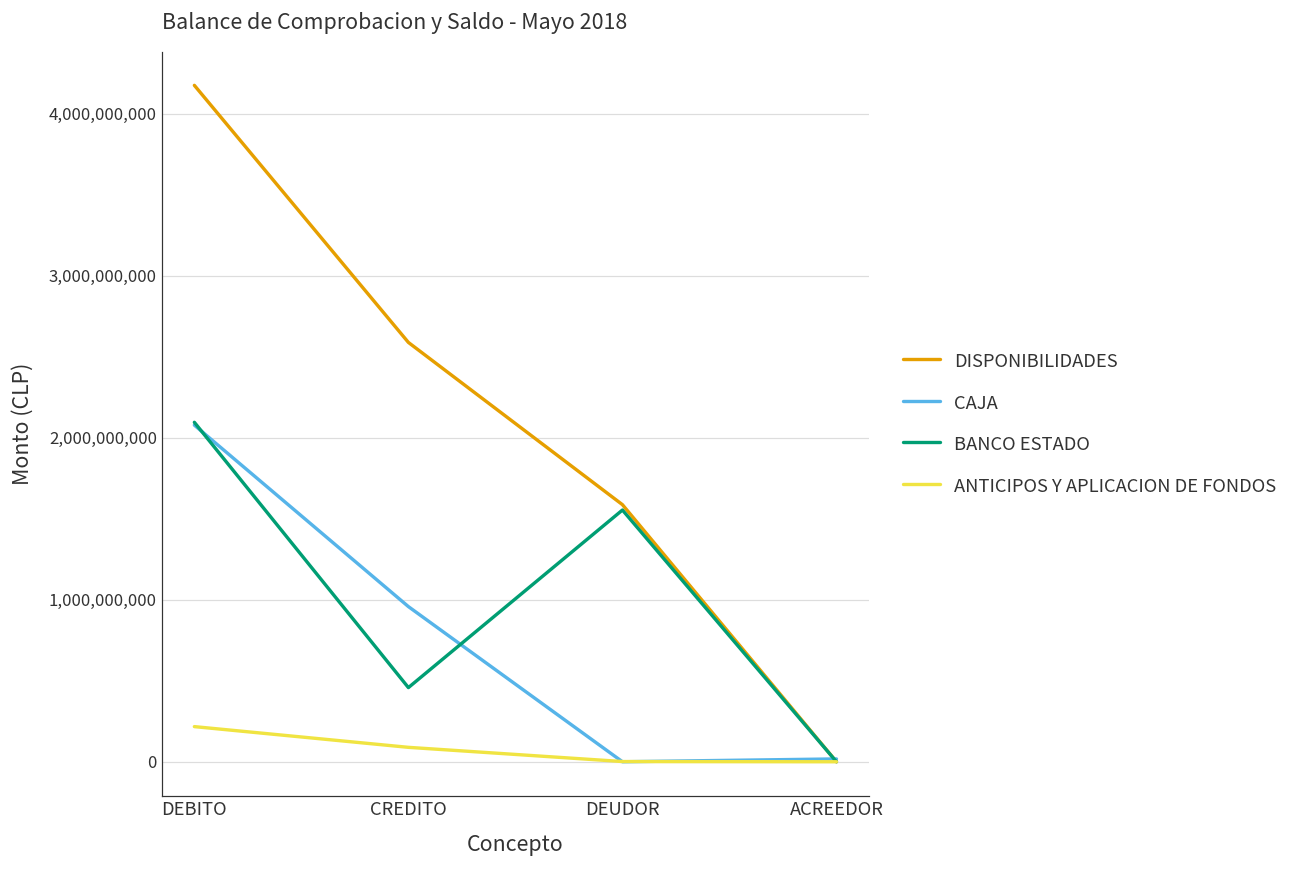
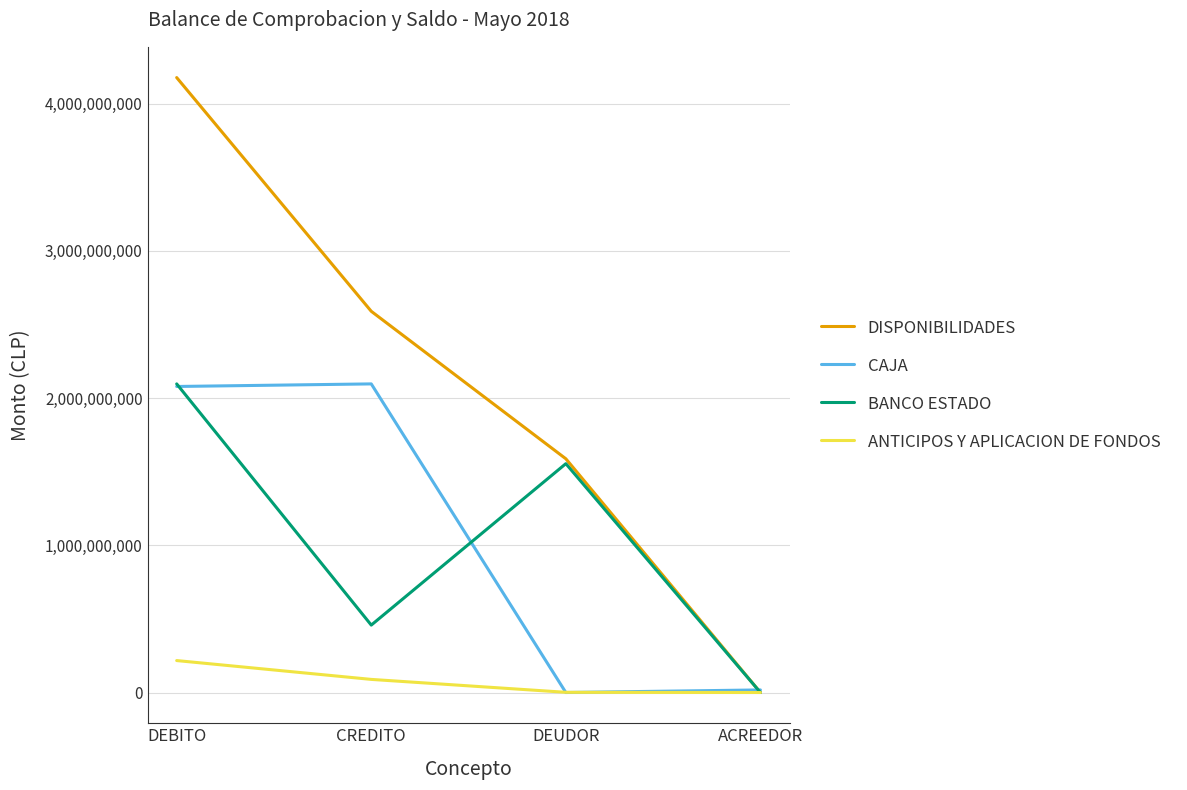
CAJA, CREDITO: 960,000,000 -> 2,100,000,000
